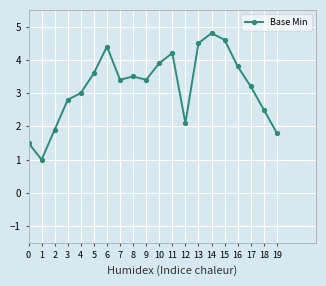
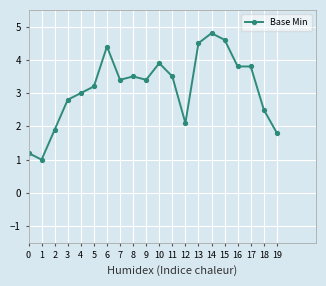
0: 1.5 -> 1.2
5: 3.6 -> 3.2
11: 4.2 -> 3.5
17: 3.2 -> 3.8
